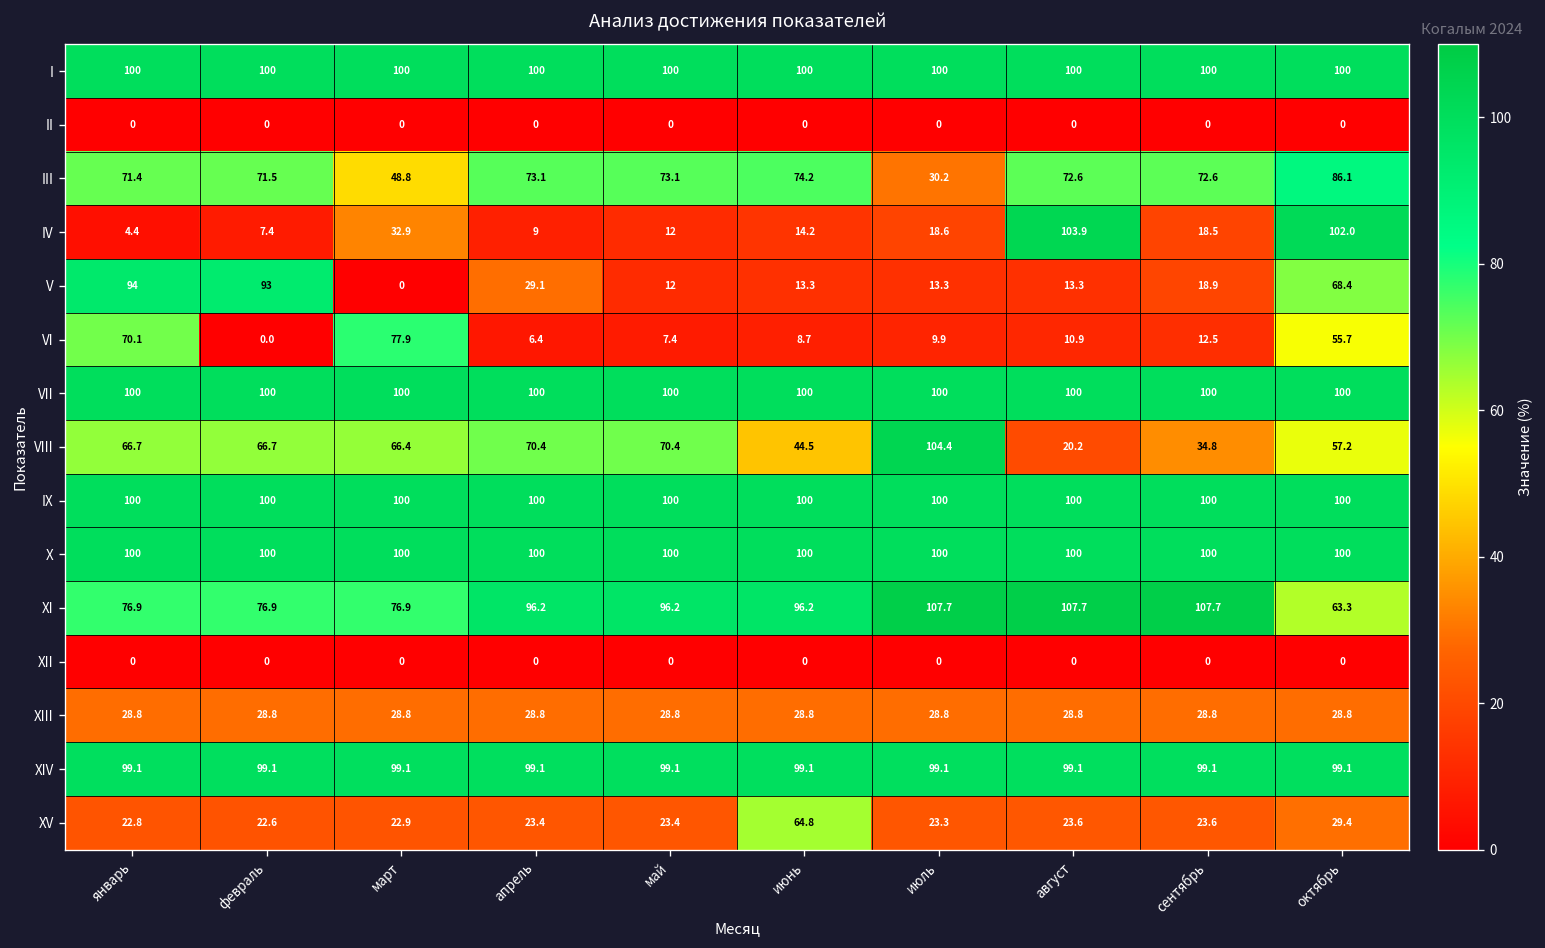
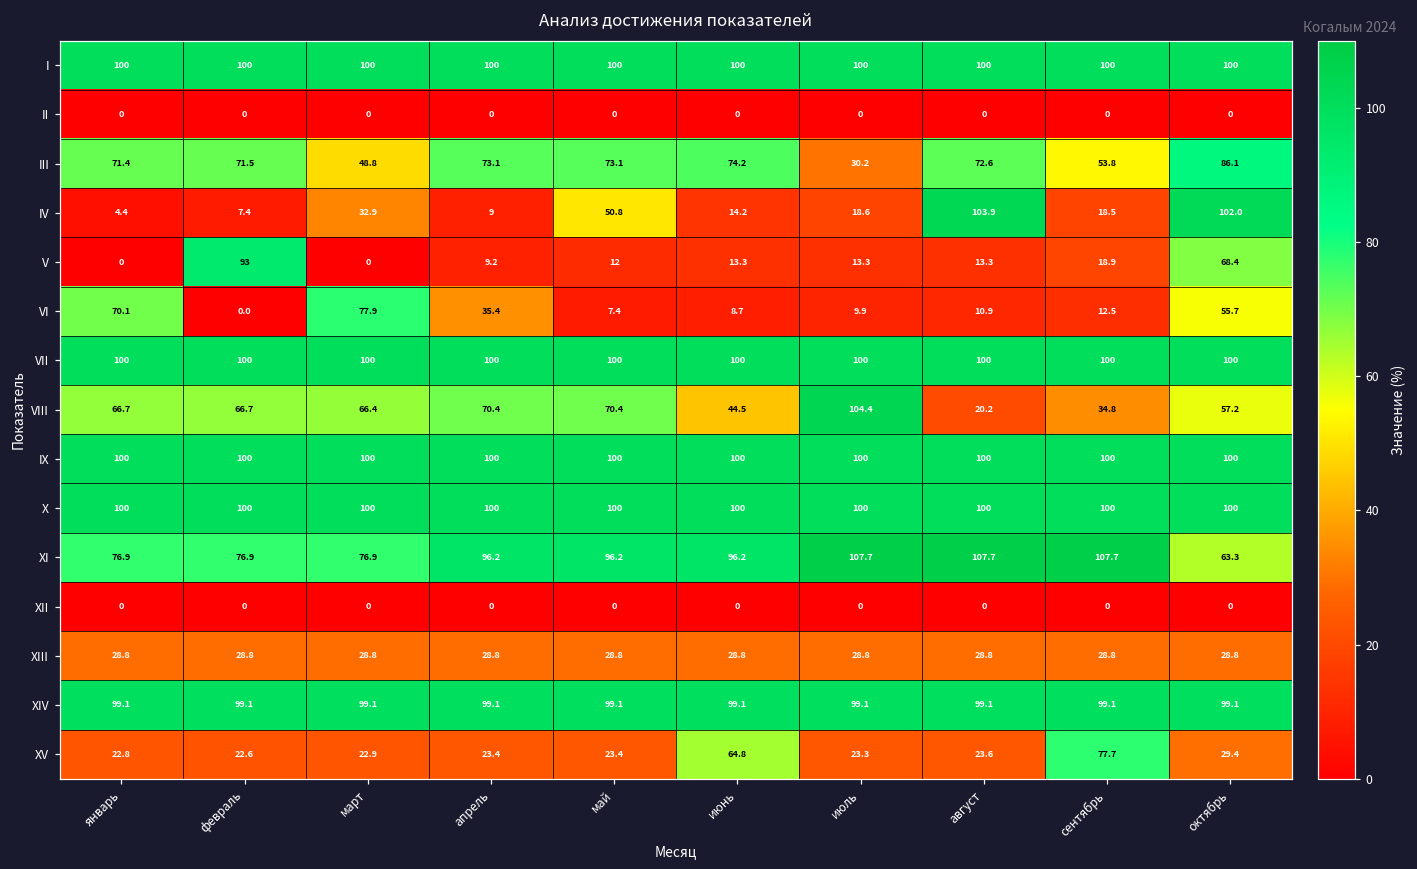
III, сентябрь: 72.6 -> 53.8
IV, май: 12 -> 50.8
V, январь: 94 -> 0
V, апрель: 29.1 -> 9.2
VI, апрель: 6.4 -> 35.4
XV, сентябрь: 23.6 -> 77.7
